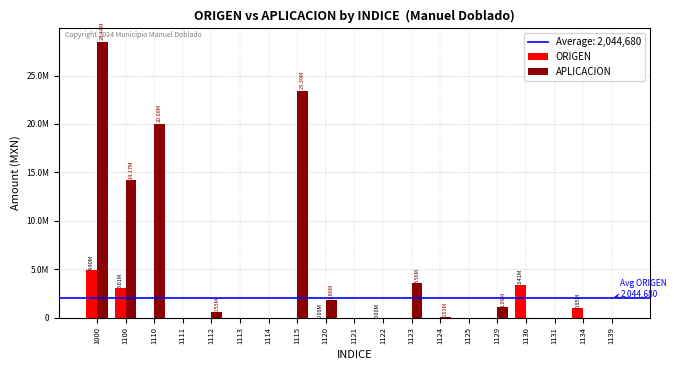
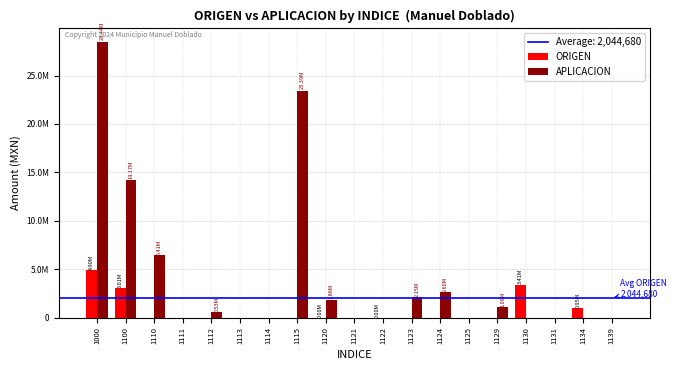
APLICACION, 1110: 20.00M -> 6.41M
APLICACION, 1123: 3.56M -> 2.15M
APLICACION, 1124: 0.03M -> 2.60M
